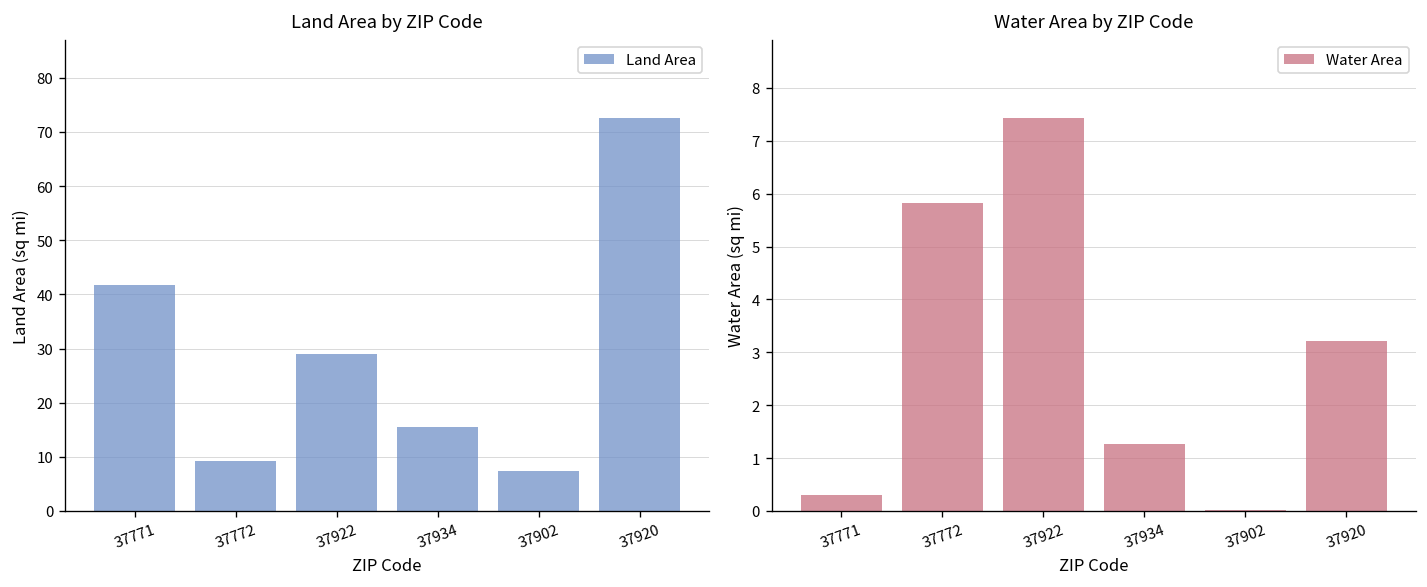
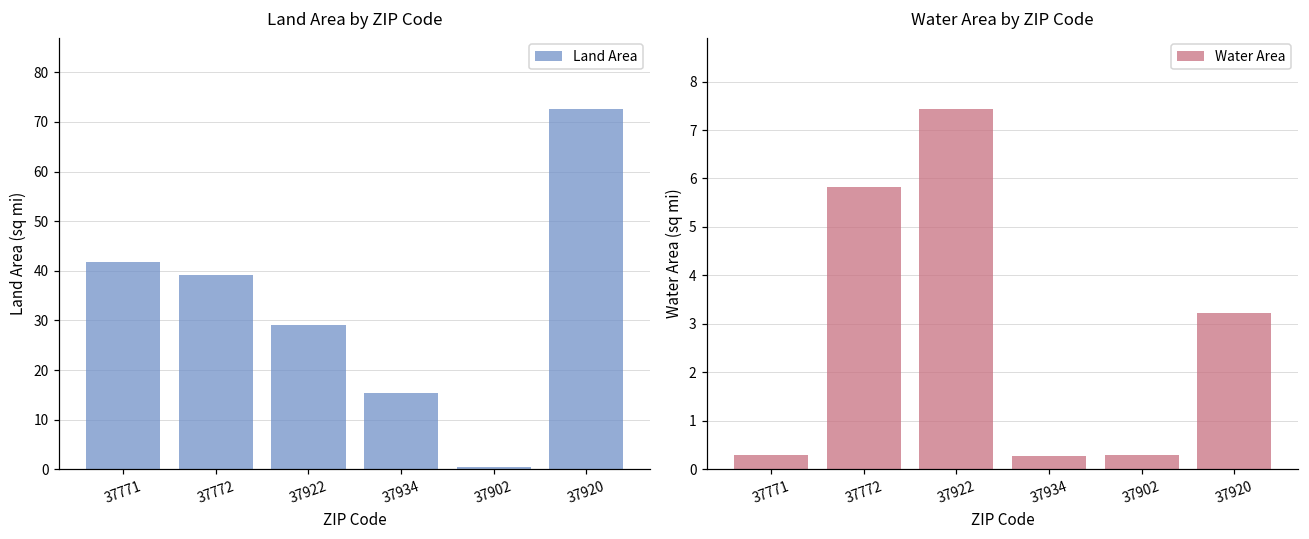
Land Area by ZIP Code, 37772: 9 -> 39
Land Area by ZIP Code, 37902: 7 -> 0
Water Area by ZIP Code, 37934: 1.3 -> 0.3
Water Area by ZIP Code, 37902: 0.0 -> 0.3
